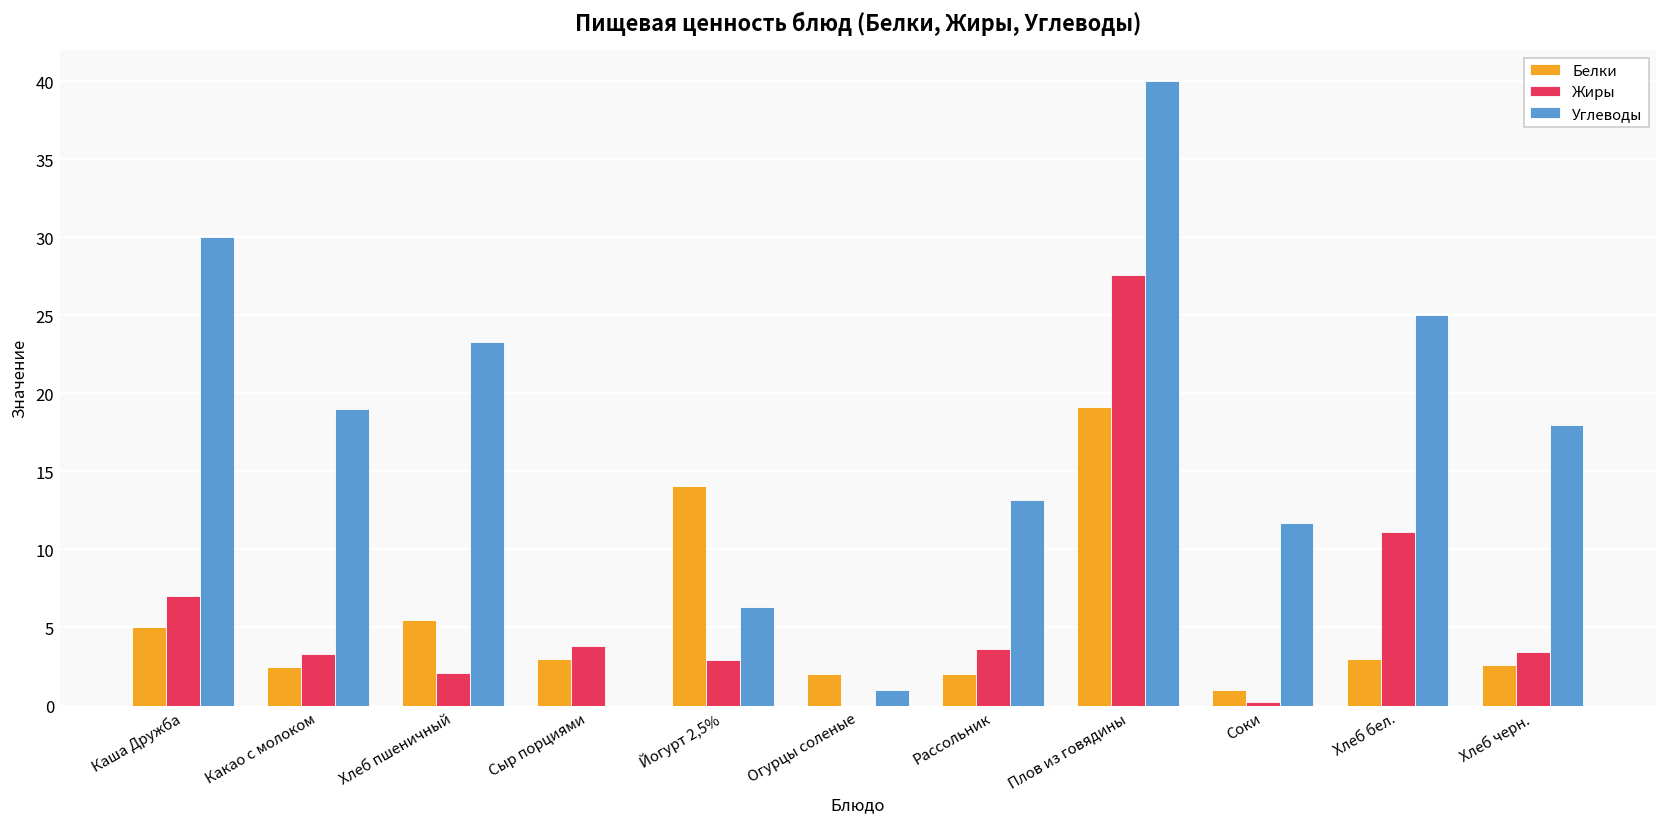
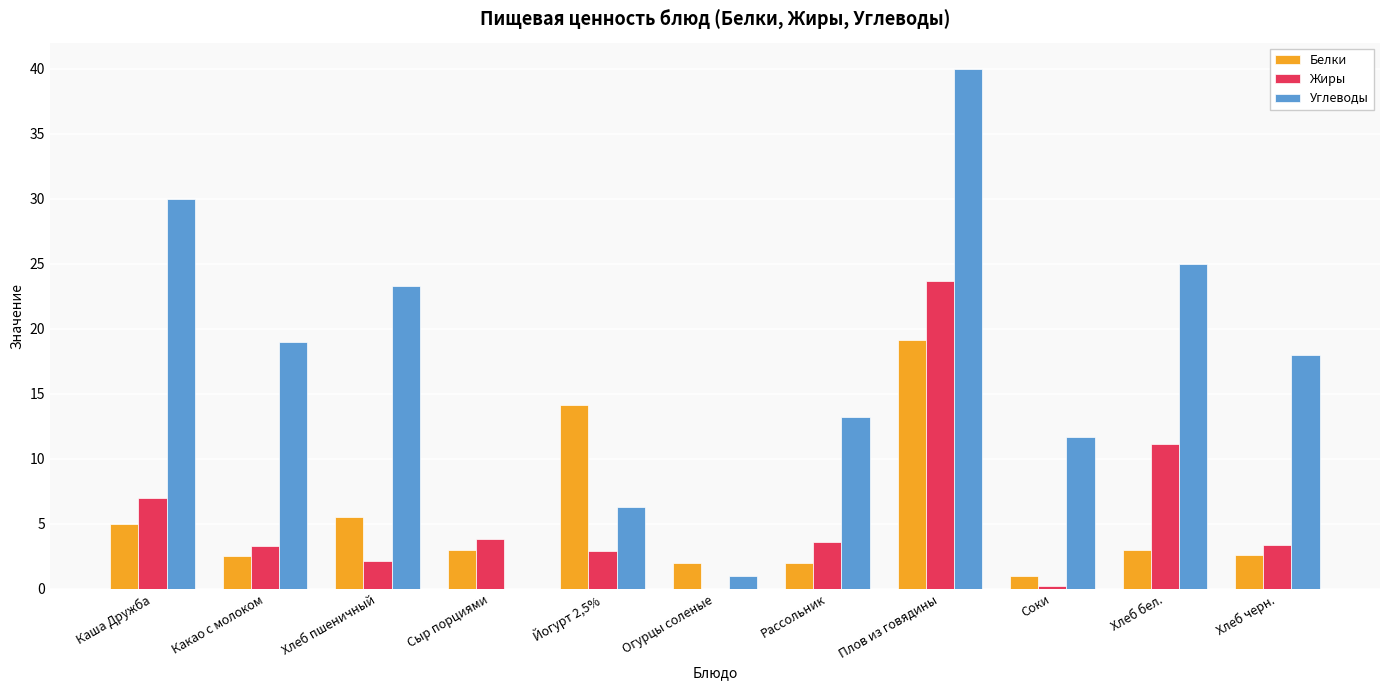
Жиры, Плов из говядины: 27.6 -> 23.7
